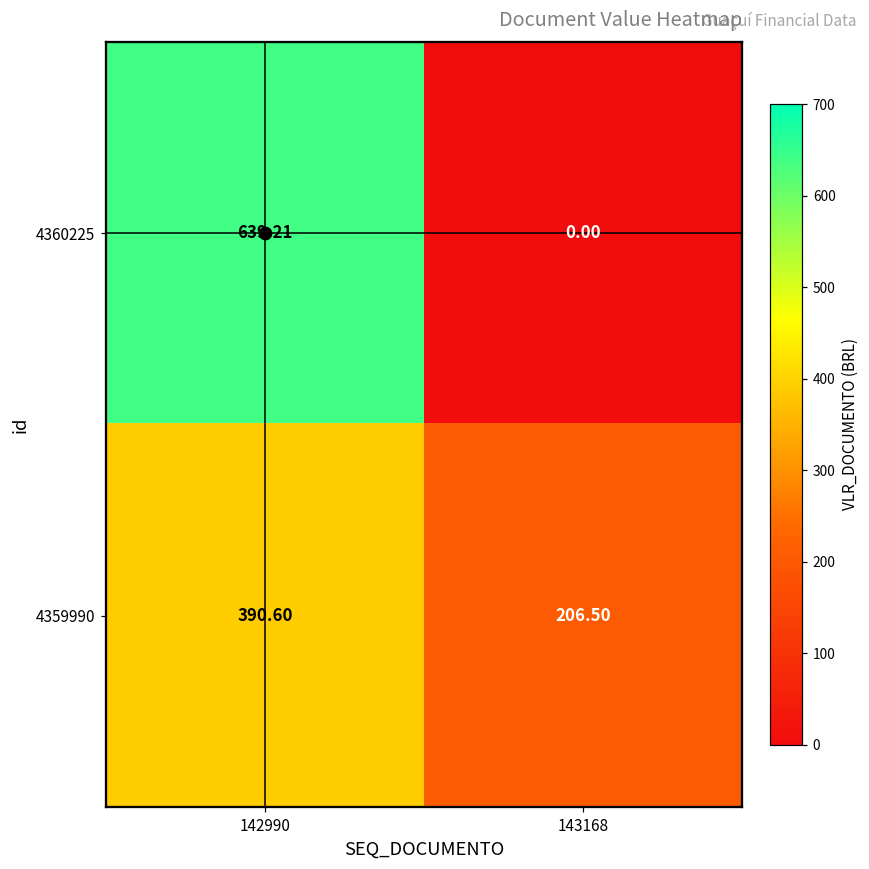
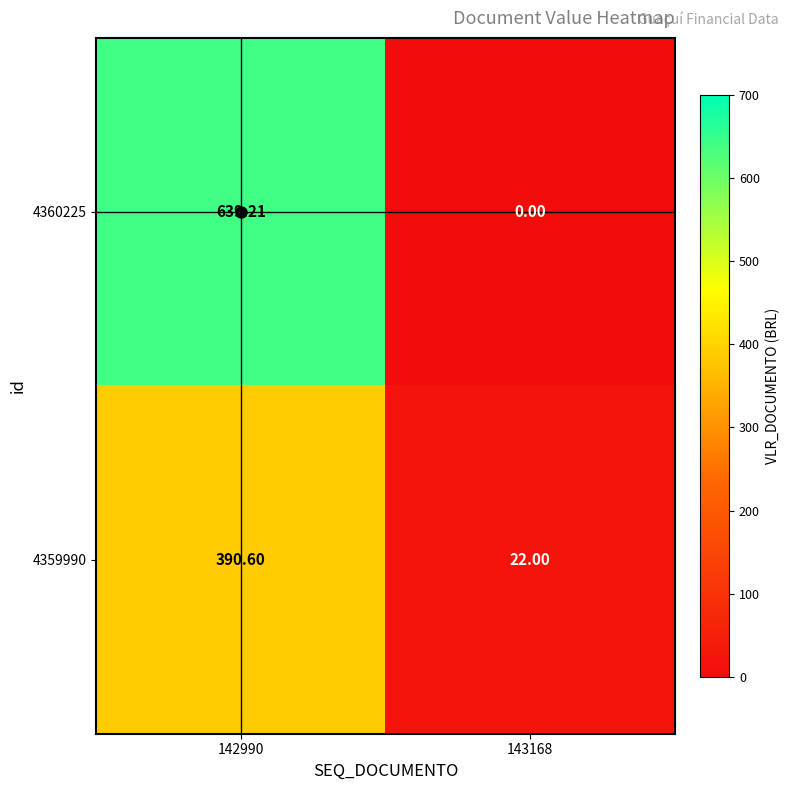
4359990, 143168: 206.50 -> 22.00
